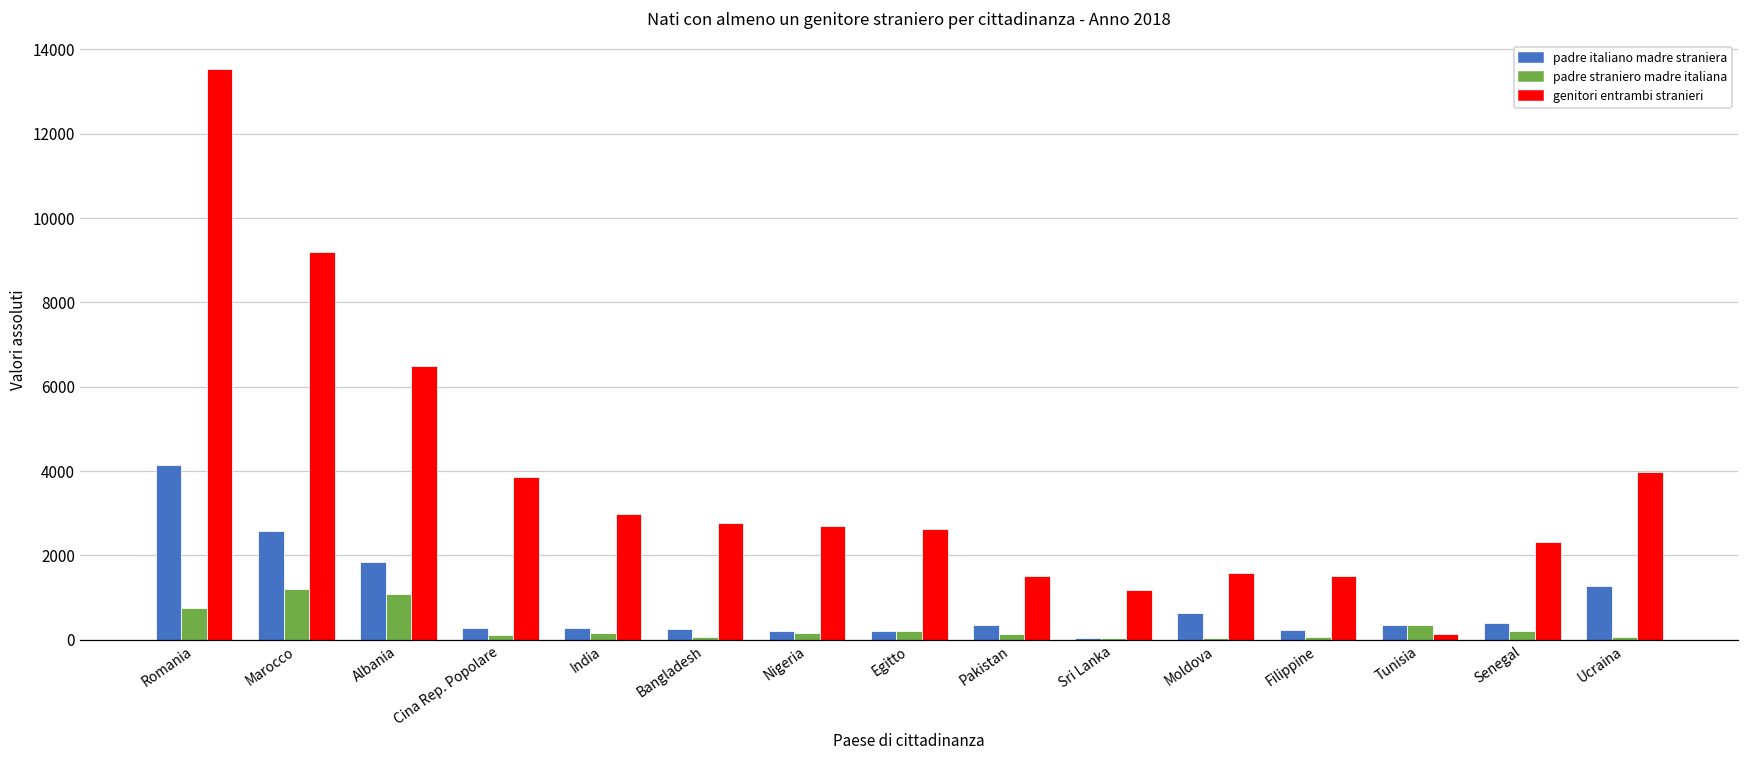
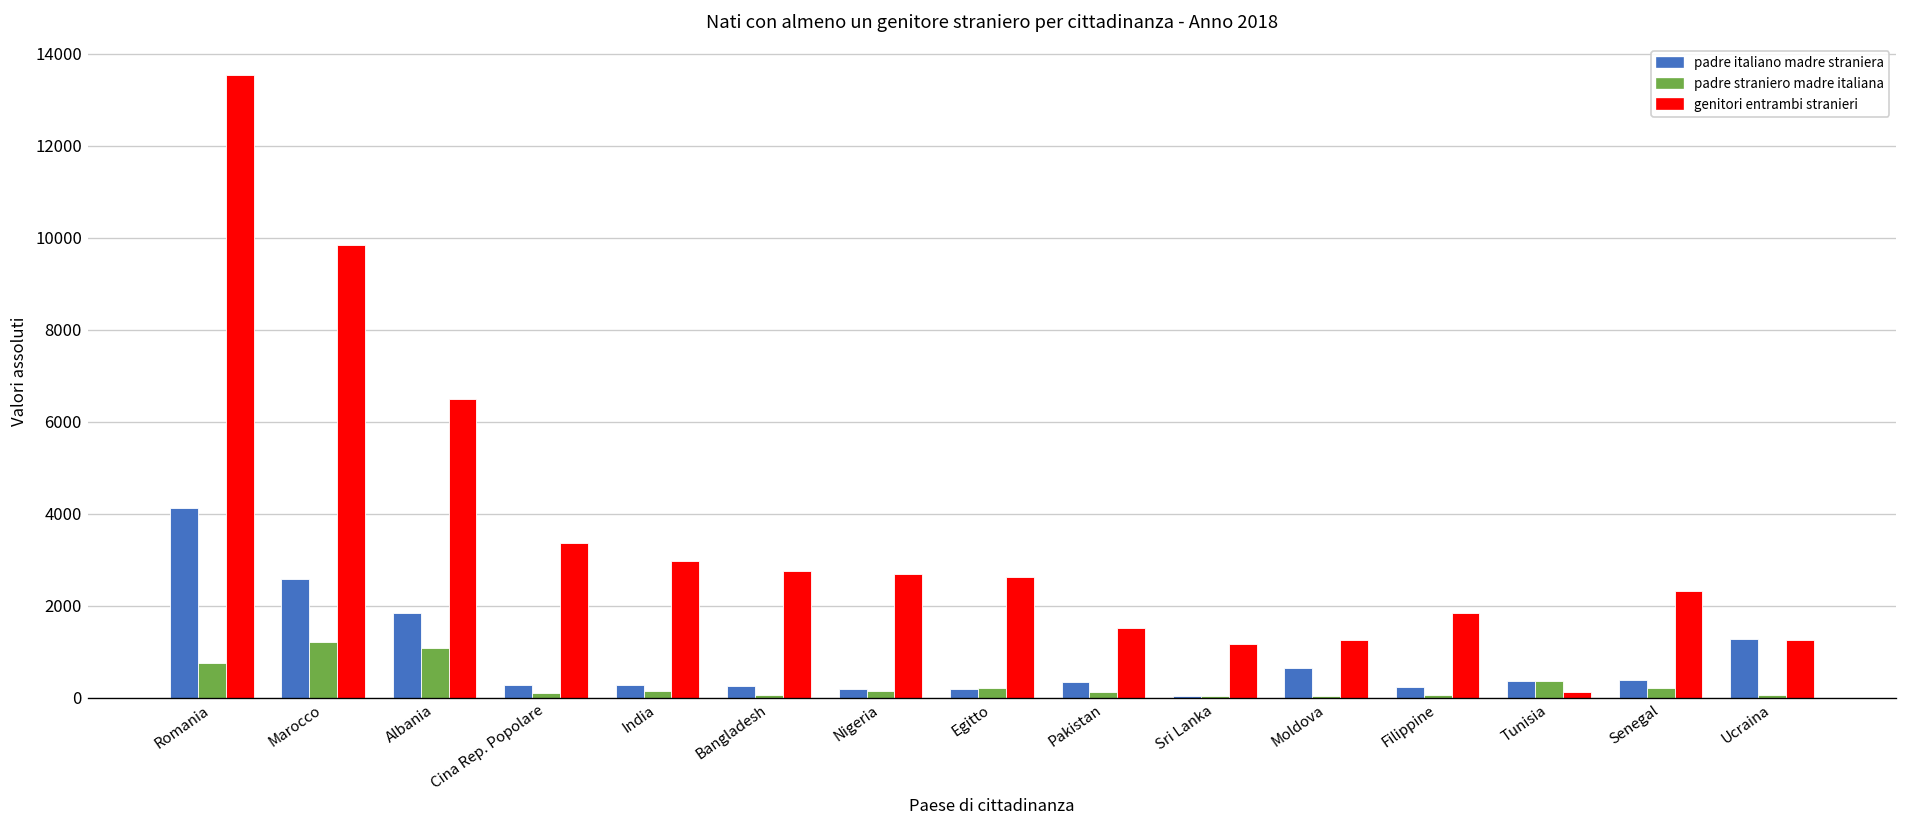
genitori entrambi stranieri, Marocco: 9200 -> 9800
genitori entrambi stranieri, Cina Rep. Popolare: 3900 -> 3400
genitori entrambi stranieri, Moldova: 1600 -> 1300
genitori entrambi stranieri, Filippine: 1500 -> 1800
genitori entrambi stranieri, Ucraina: 4000 -> 1300
